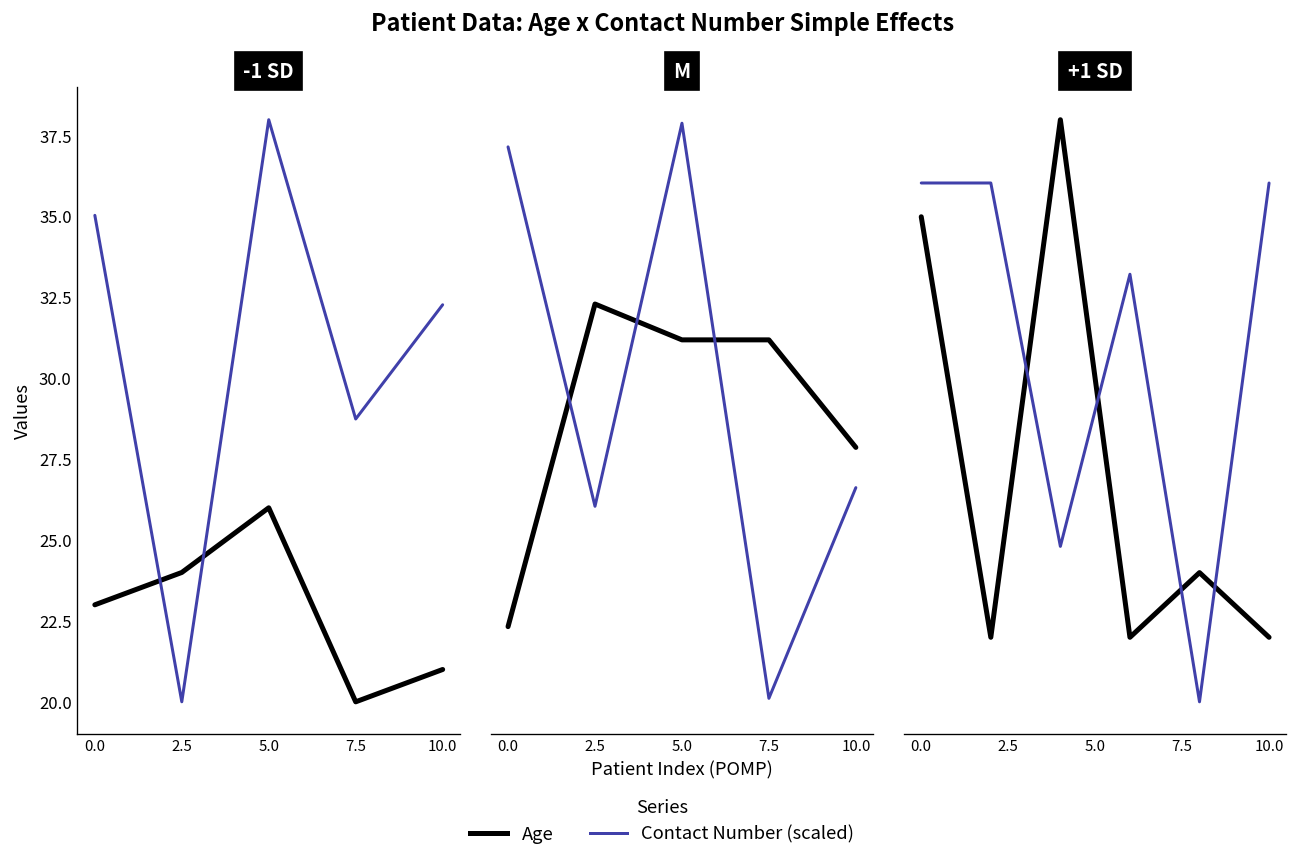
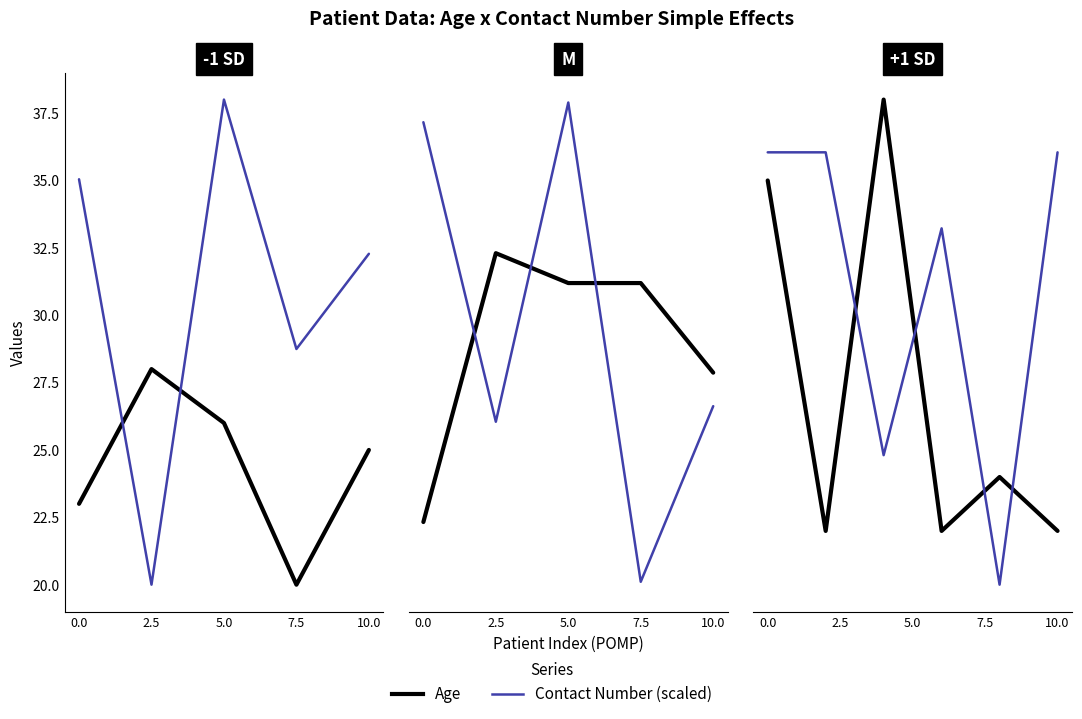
-1 SD, Age, 2.5: 24 -> 28
-1 SD, Age, 10.0: 21 -> 25
